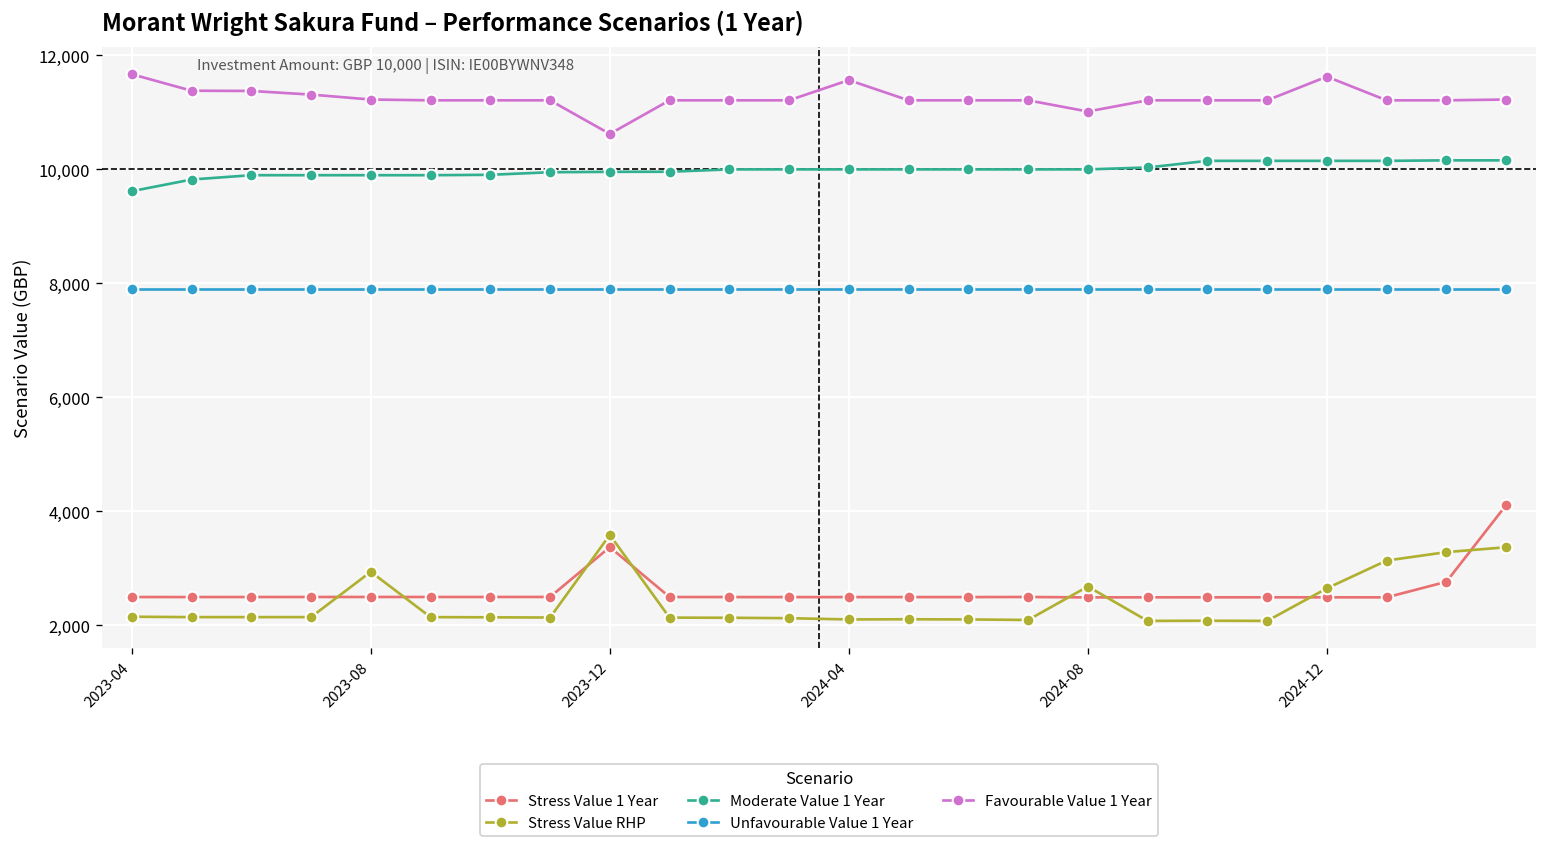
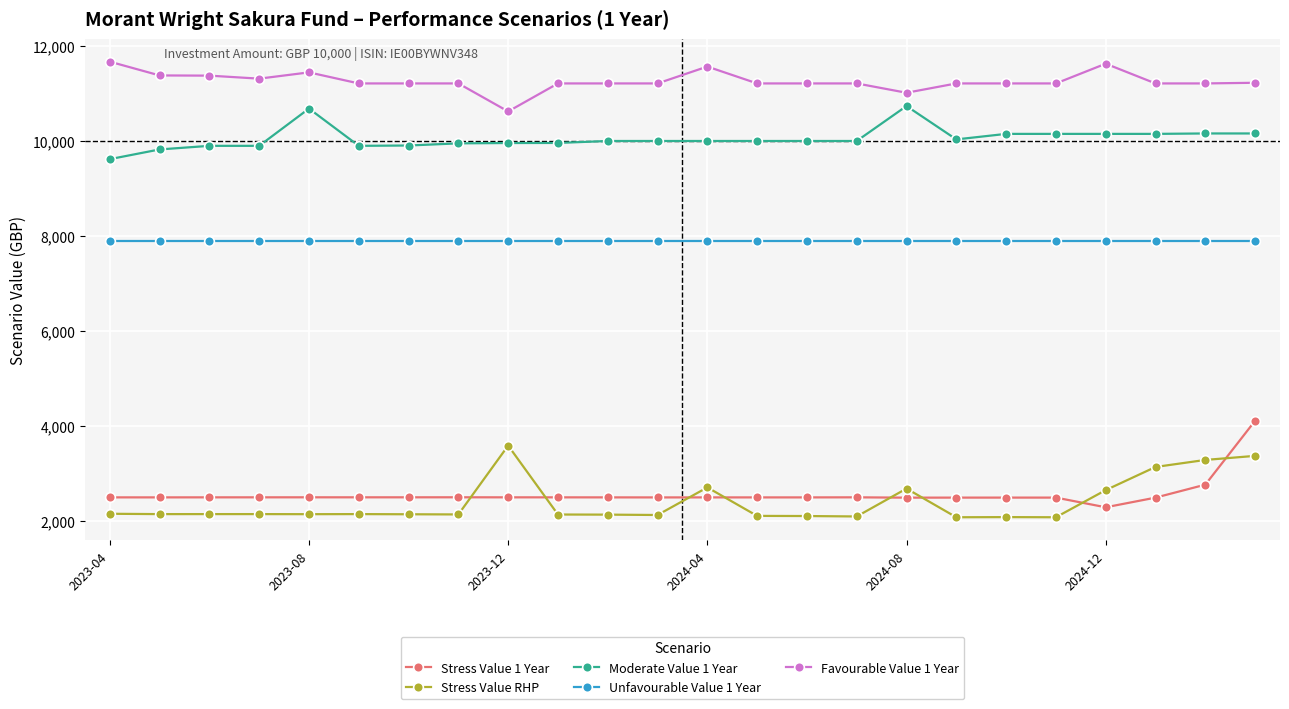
Stress Value RHP, 2023-08: 2,900 -> 2,100
Moderate Value 1 Year, 2023-08: 9,900 -> 10,700
Favourable Value 1 Year, 2023-08: 11,200 -> 11,400
Stress Value 1 Year, 2023-12: 3,400 -> 2,500
Stress Value RHP, 2024-04: 2,100 -> 2,700
Moderate Value 1 Year, 2024-08: 10,000 -> 10,700
Stress Value 1 Year, 2024-12: 2,500 -> 2,300
